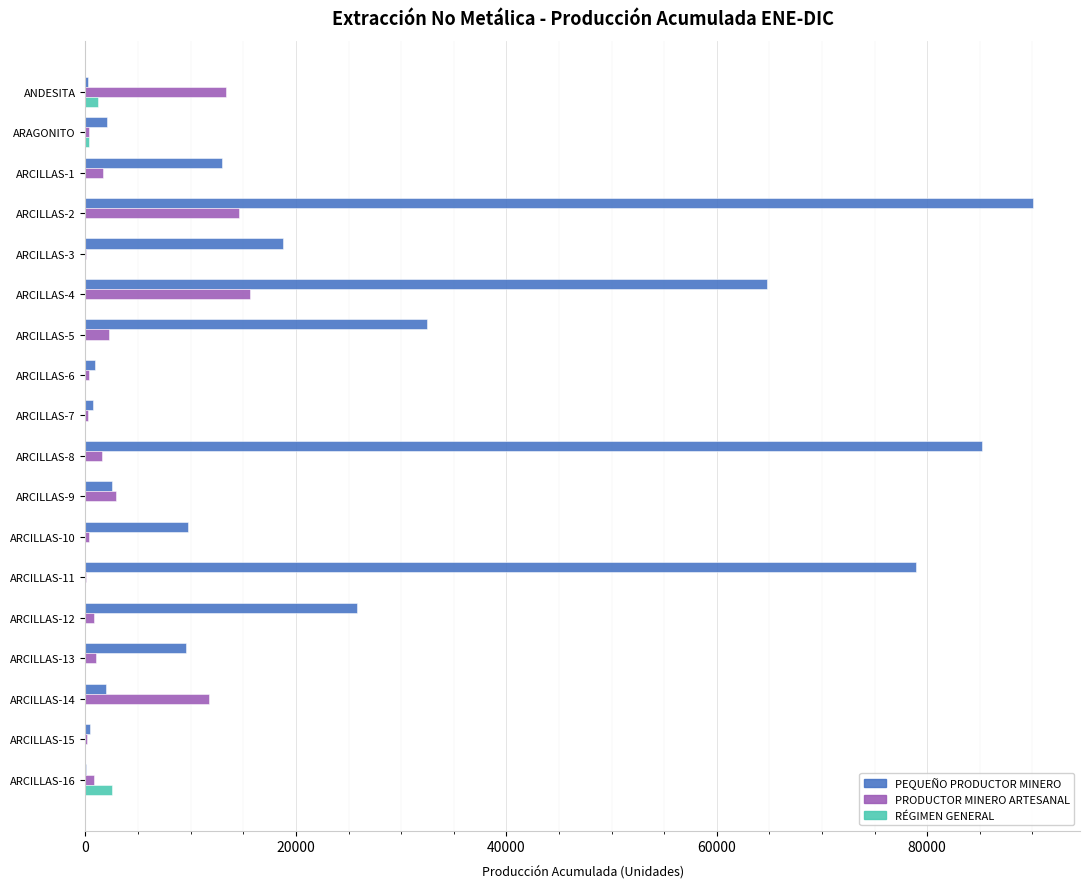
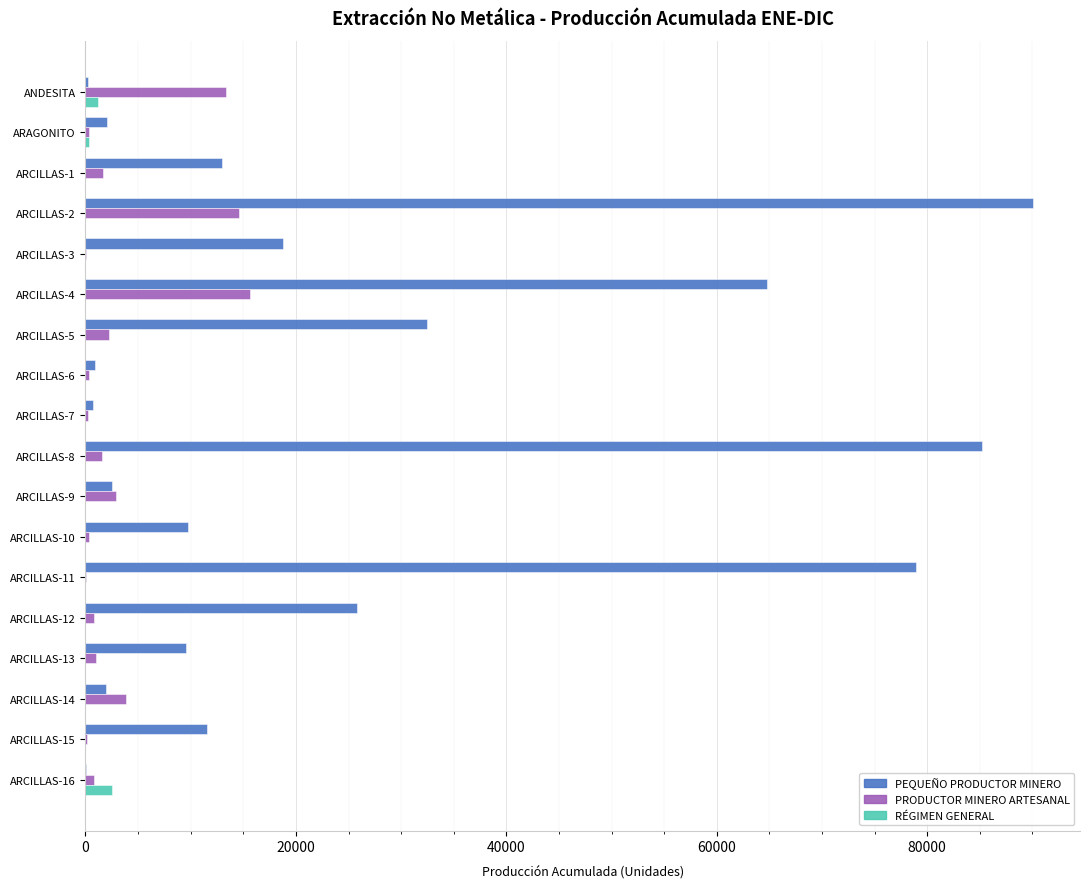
PRODUCTOR MINERO ARTESANAL, ARCILLAS-14: 11700 -> 3900
PEQUEÑO PRODUCTOR MINERO, ARCILLAS-15: 400 -> 11500
